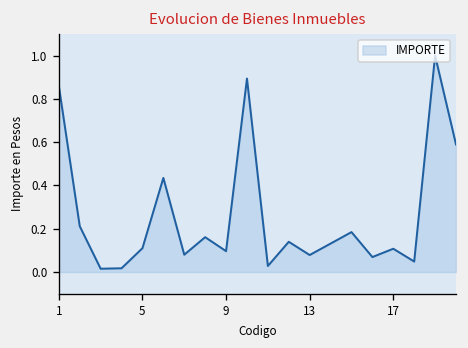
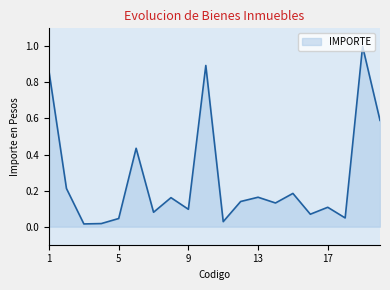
5: 0.11 -> 0.05
13: 0.08 -> 0.16
